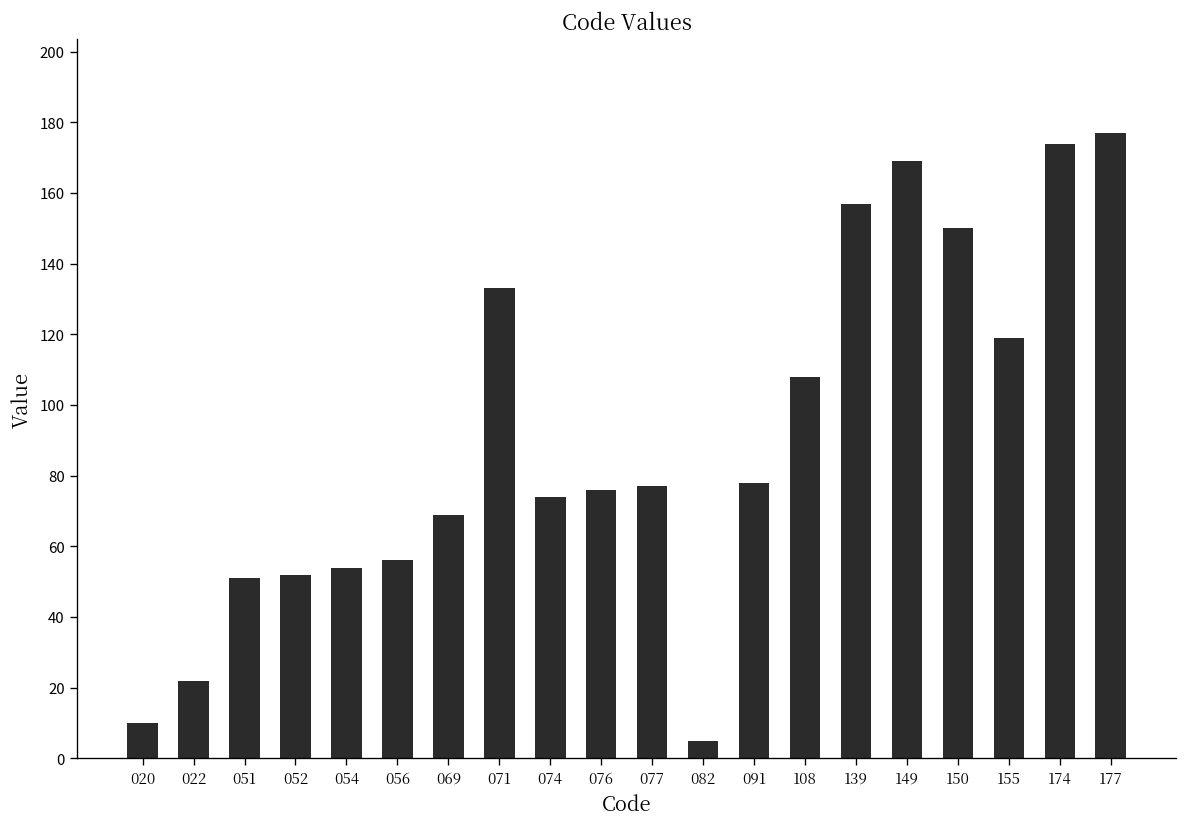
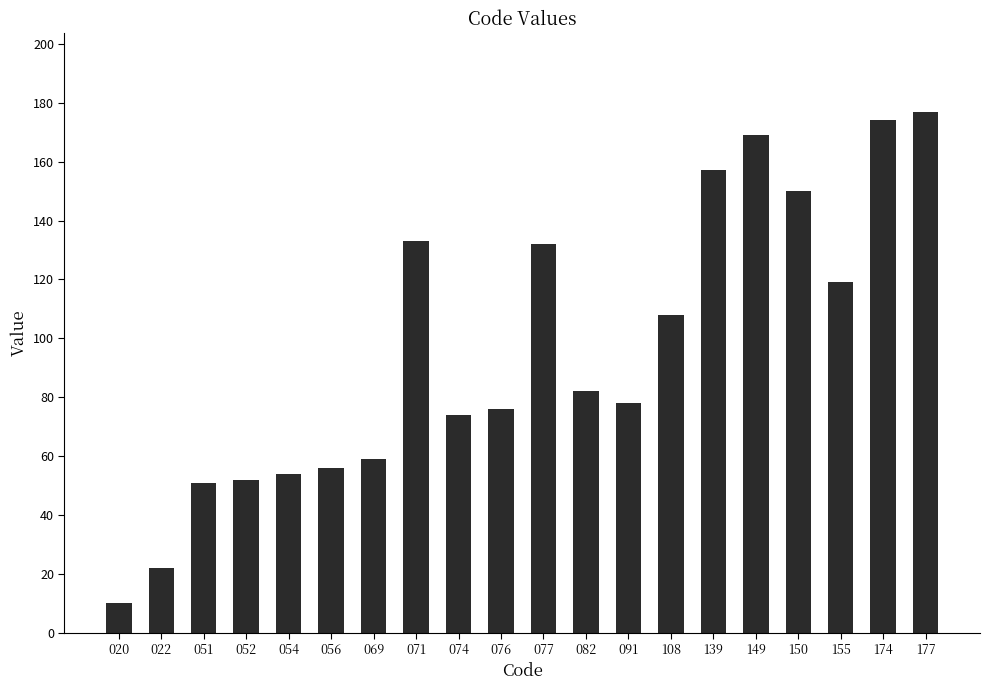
069: 69 -> 59
077: 77 -> 132
082: 5 -> 82
